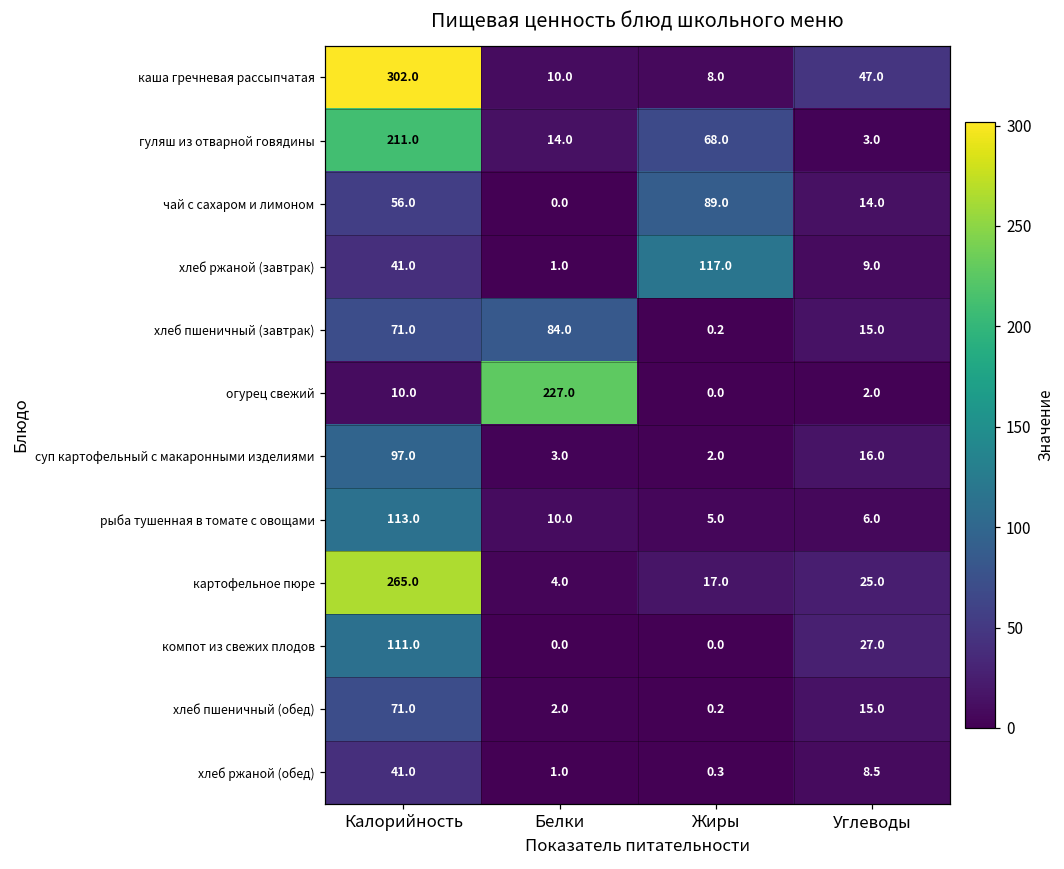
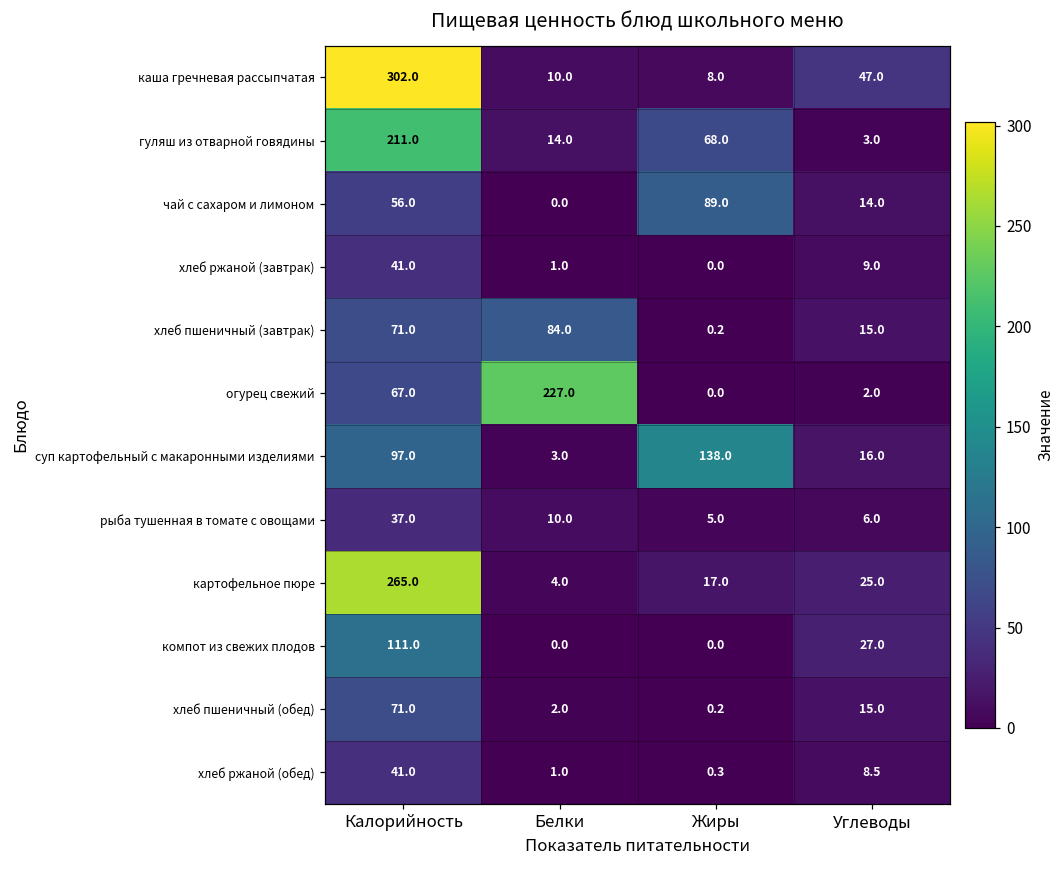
хлеб ржаной (завтрак), Жиры: 117.0 -> 0.0
огурец свежий, Калорийность: 10.0 -> 67.0
суп картофельный с макаронными изделиями, Жиры: 2.0 -> 138.0
рыба тушенная в томате с овощами, Калорийность: 113.0 -> 37.0
